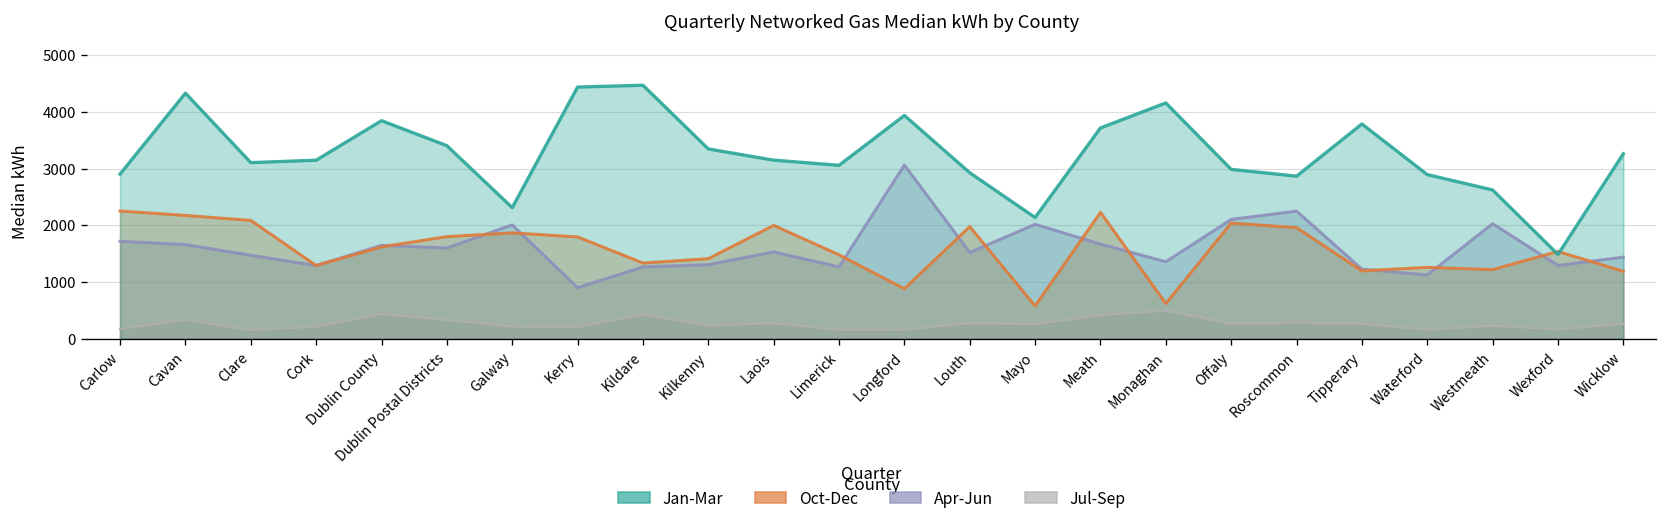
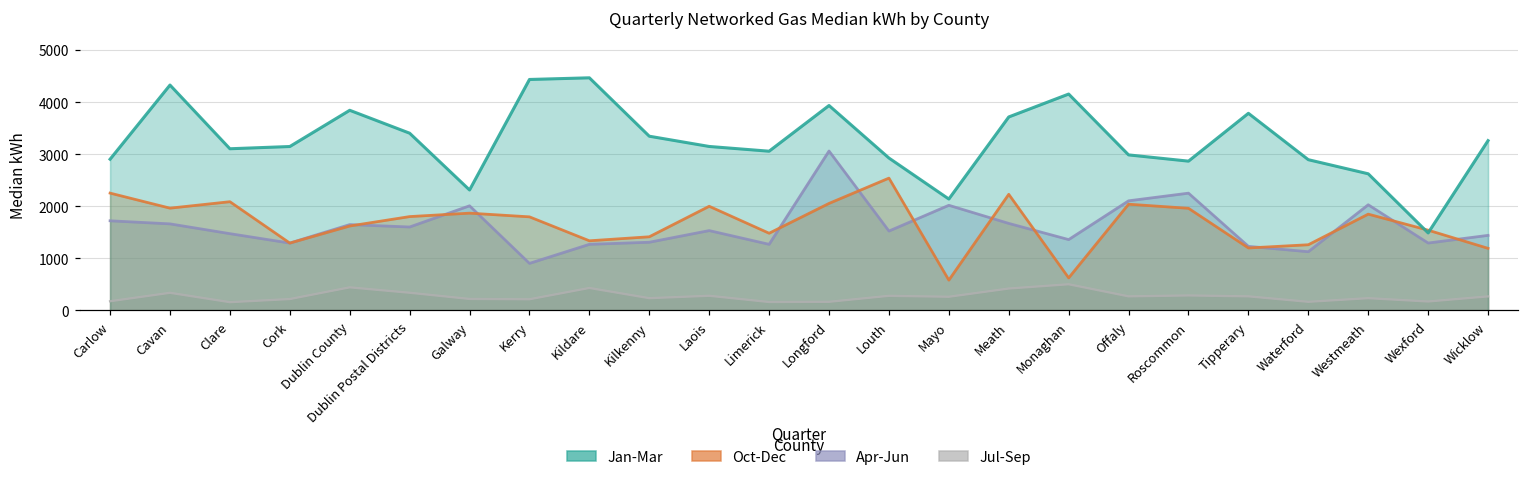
Oct-Dec, Cavan: 2200 -> 2000
Oct-Dec, Longford: 900 -> 2100
Oct-Dec, Louth: 2000 -> 2500
Oct-Dec, Westmeath: 1200 -> 1800
